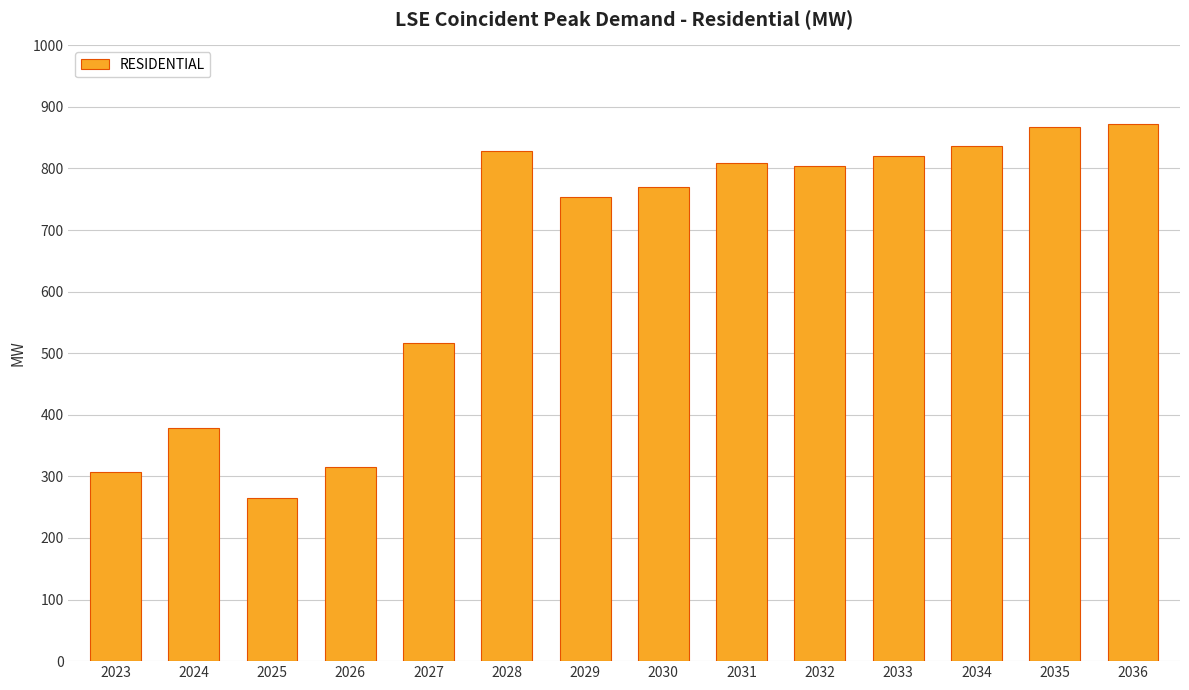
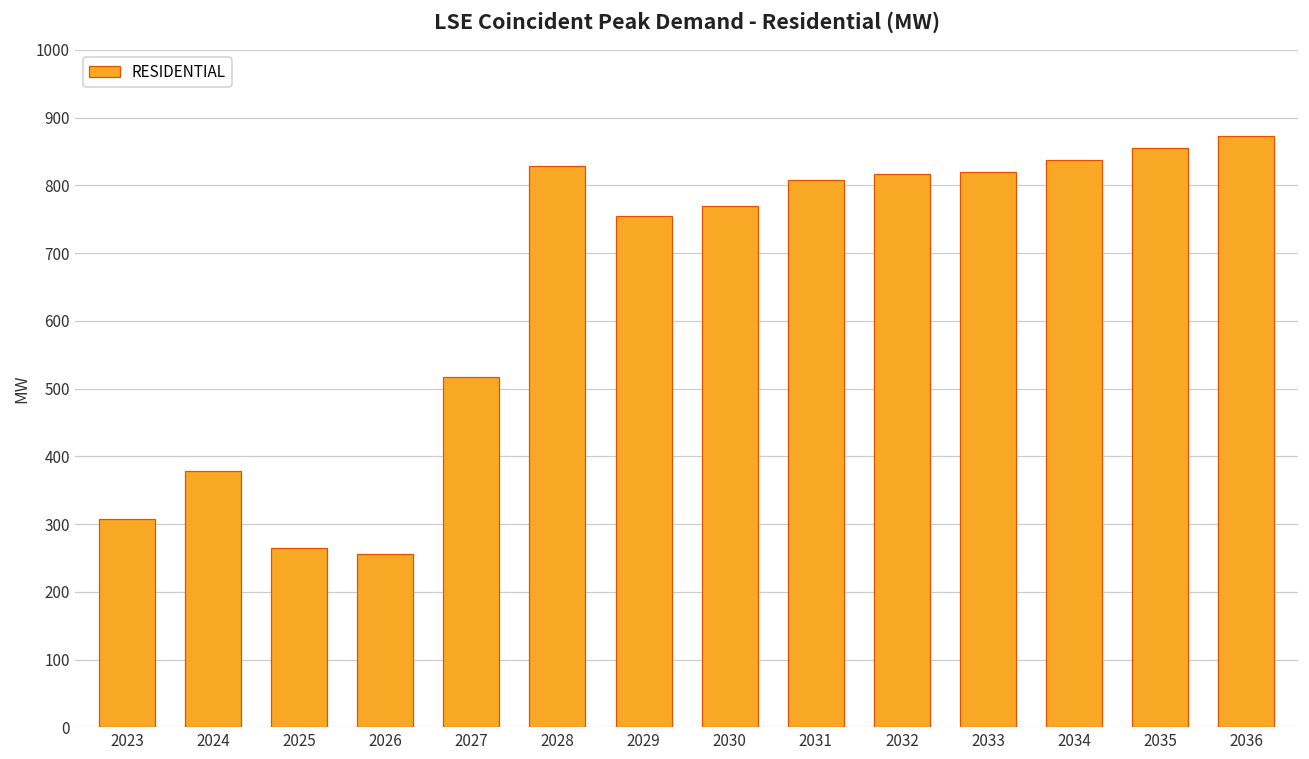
2026: 320 -> 260
2032: 800 -> 820
2035: 870 -> 850
